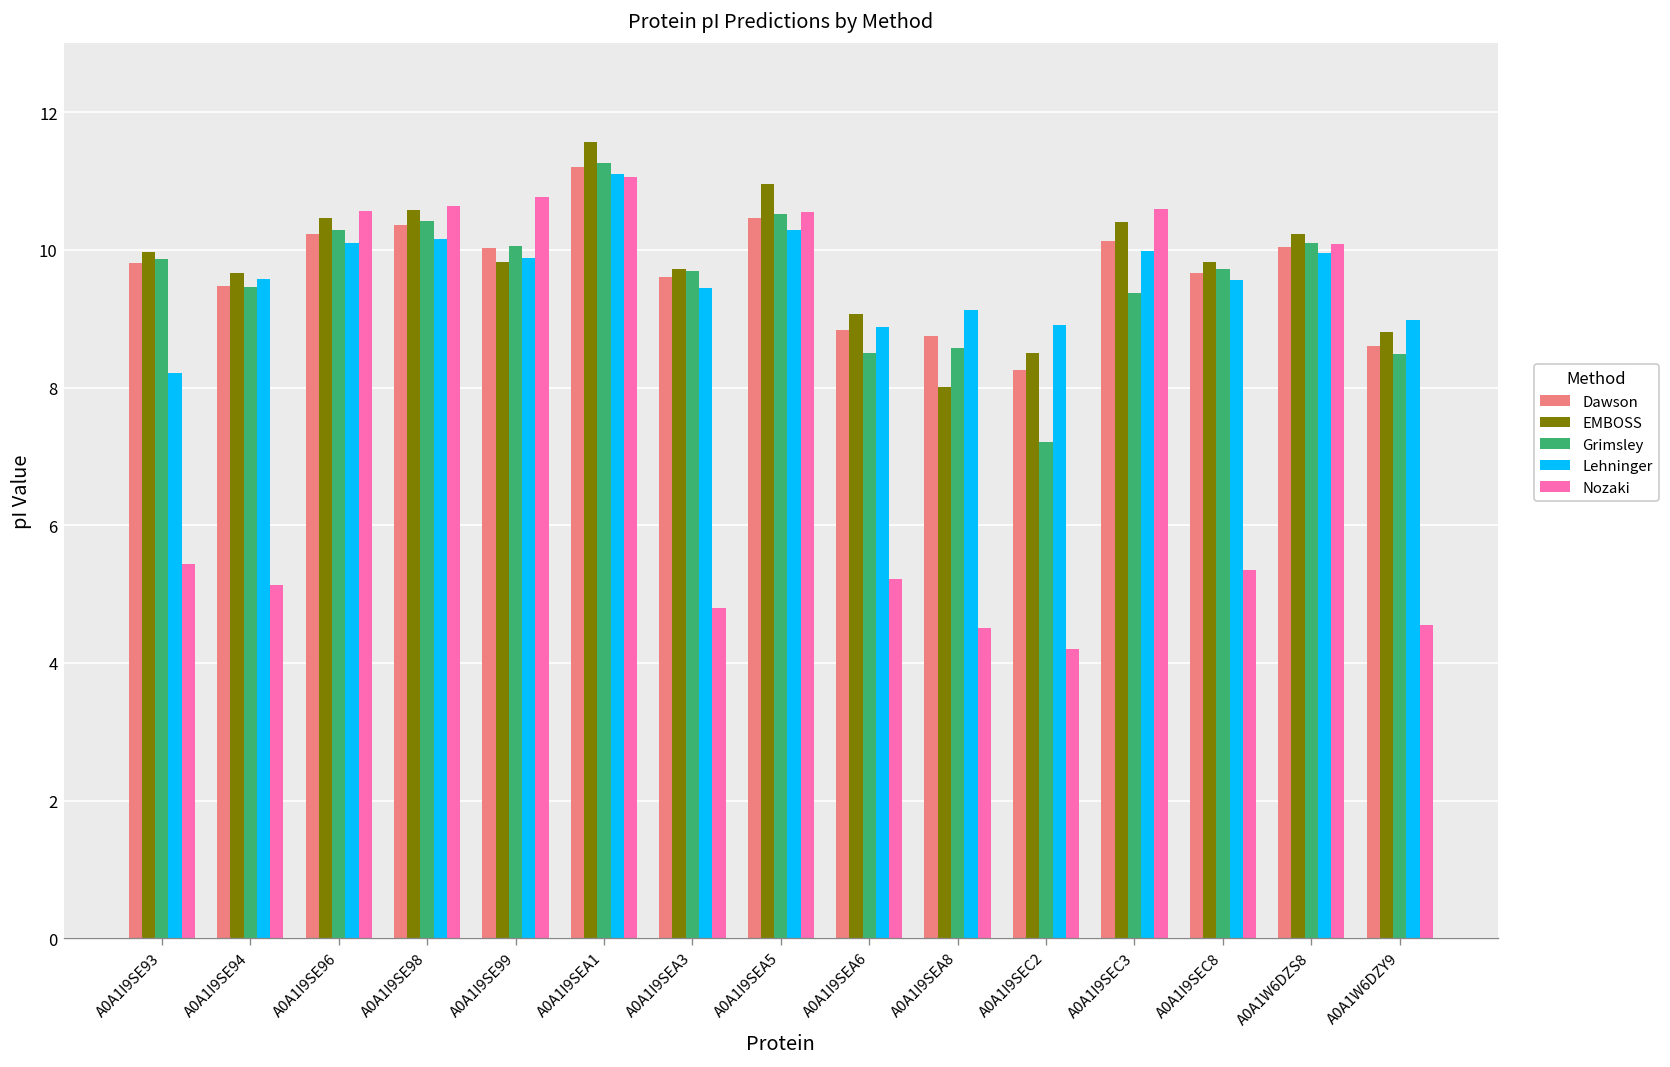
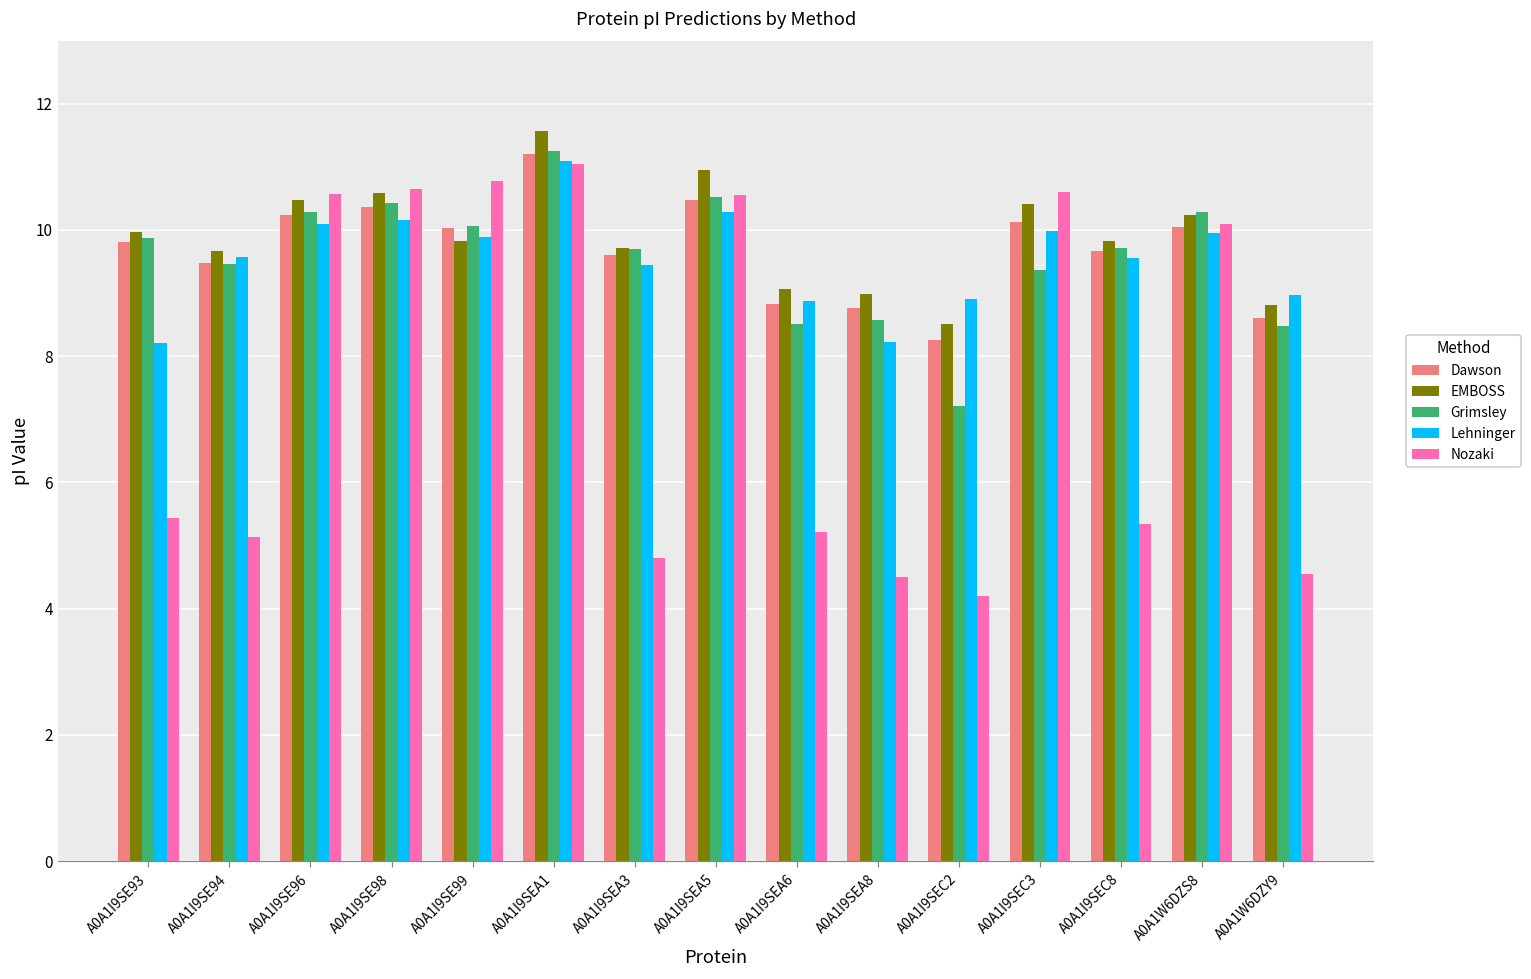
EMBOSS, A0A1I9SEA8: 8.0 -> 9.0
Lehninger, A0A1I9SEA8: 9.1 -> 8.2
Grimsley, A0A1W6DZS8: 10.1 -> 10.3
